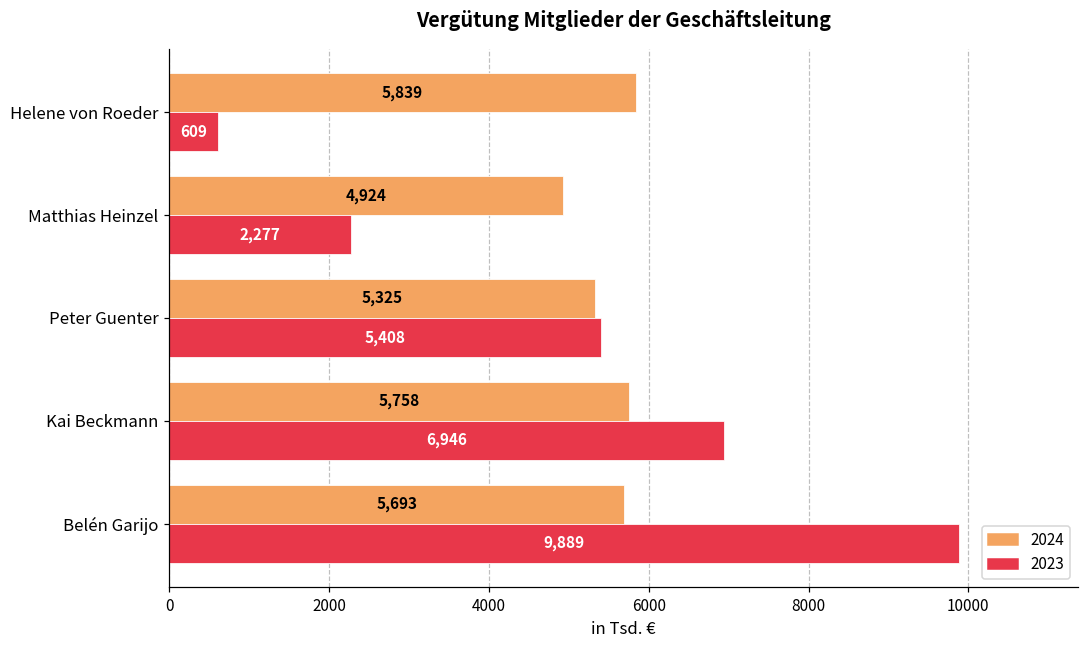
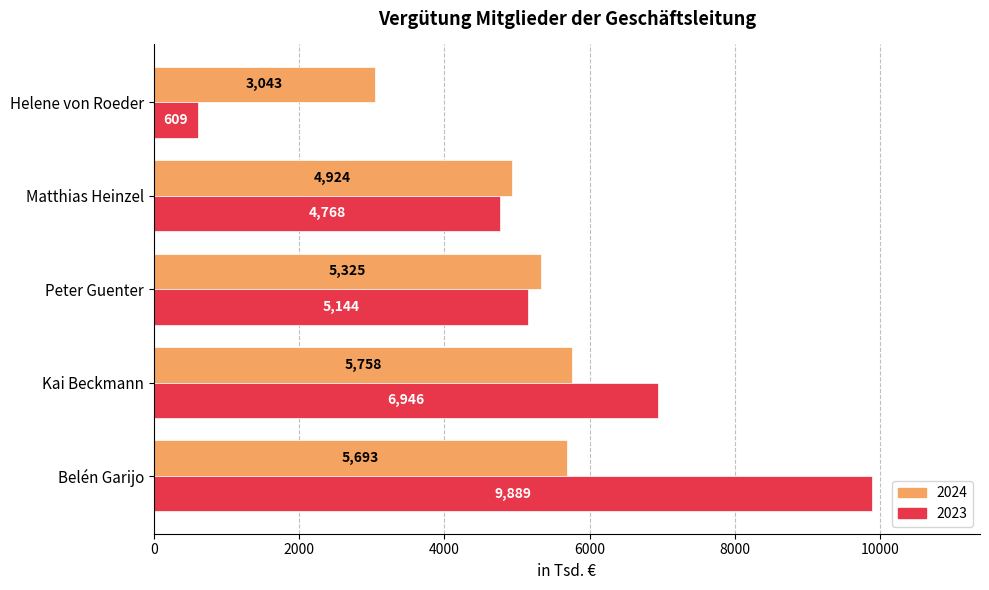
2024, Helene von Roeder: 5,839 -> 3,043
2023, Matthias Heinzel: 2,277 -> 4,768
2023, Peter Guenter: 5,408 -> 5,144
